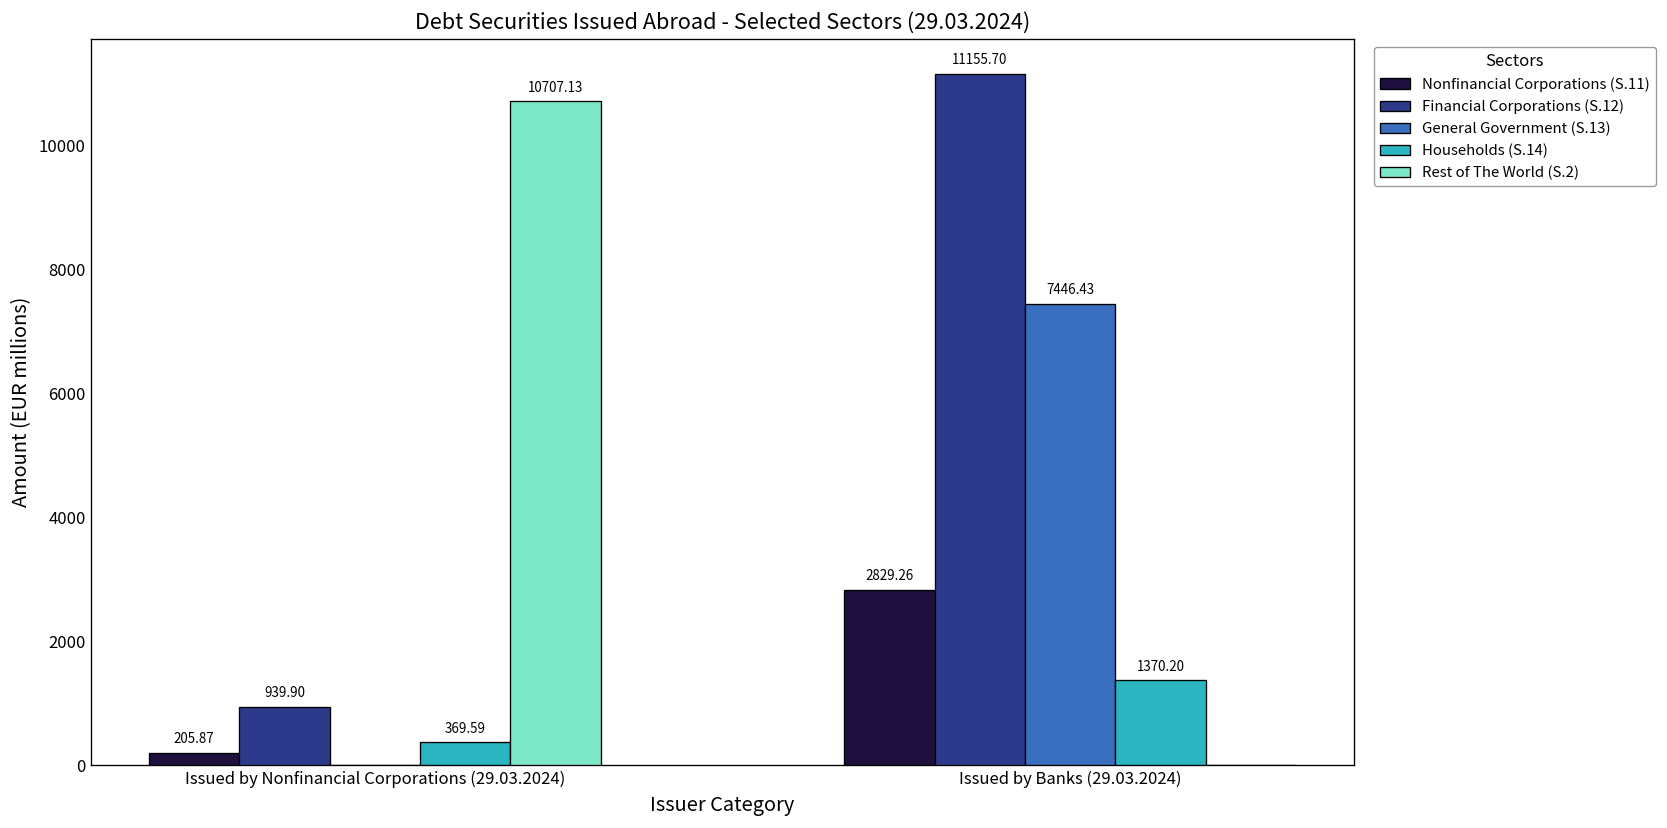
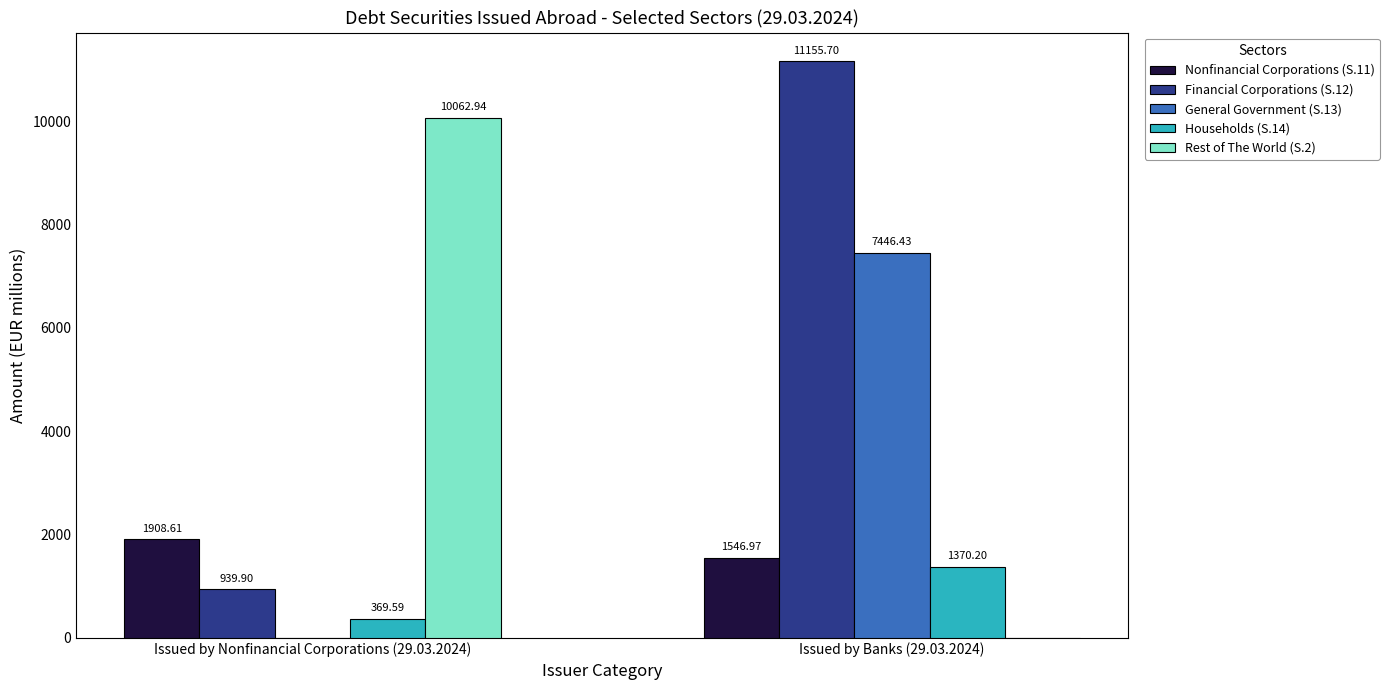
Nonfinancial Corporations (S.11), Issued by Nonfinancial Corporations (29.03.2024): 205.87 -> 1908.61
Rest of The World (S.2), Issued by Nonfinancial Corporations (29.03.2024): 10707.13 -> 10062.94
Nonfinancial Corporations (S.11), Issued by Banks (29.03.2024): 2829.26 -> 1546.97
